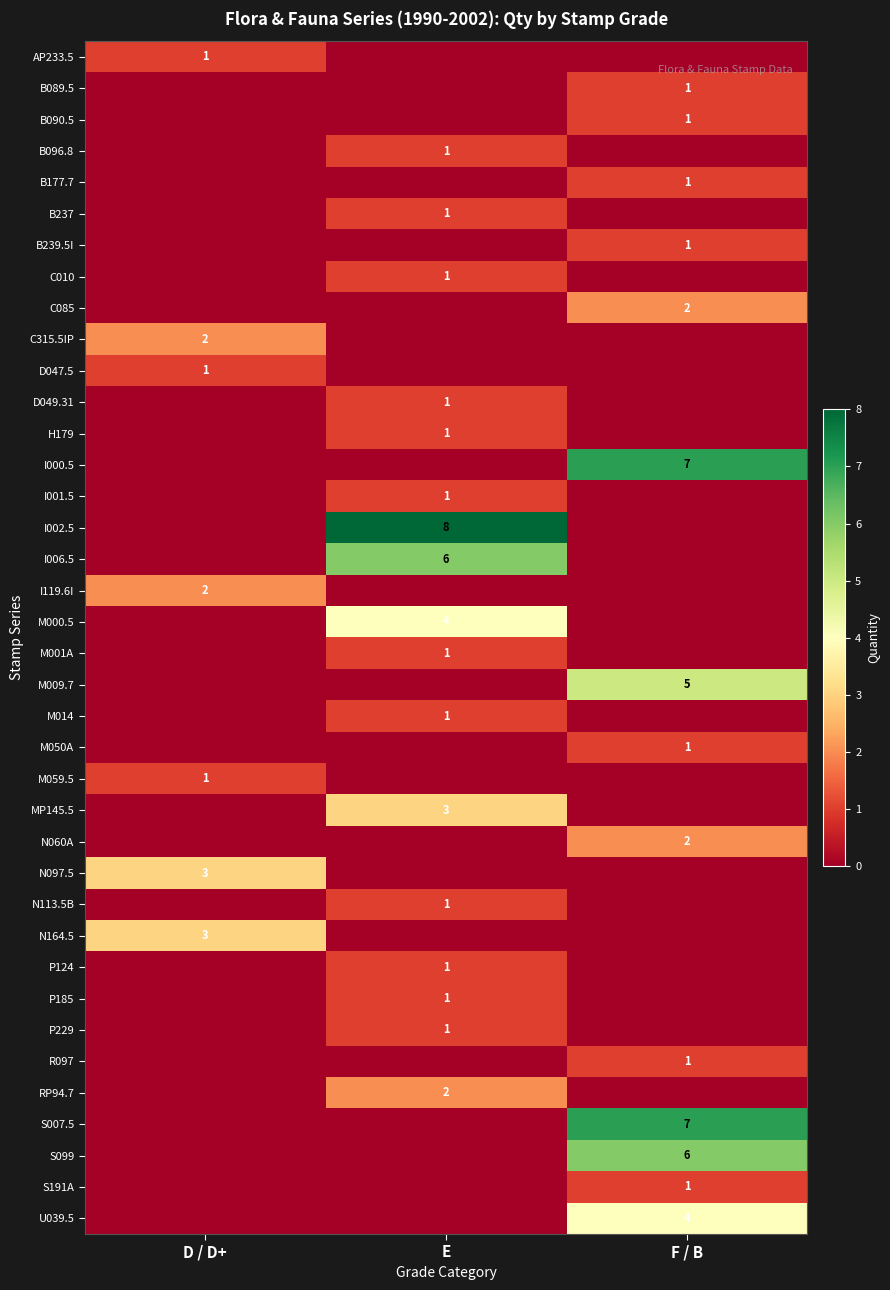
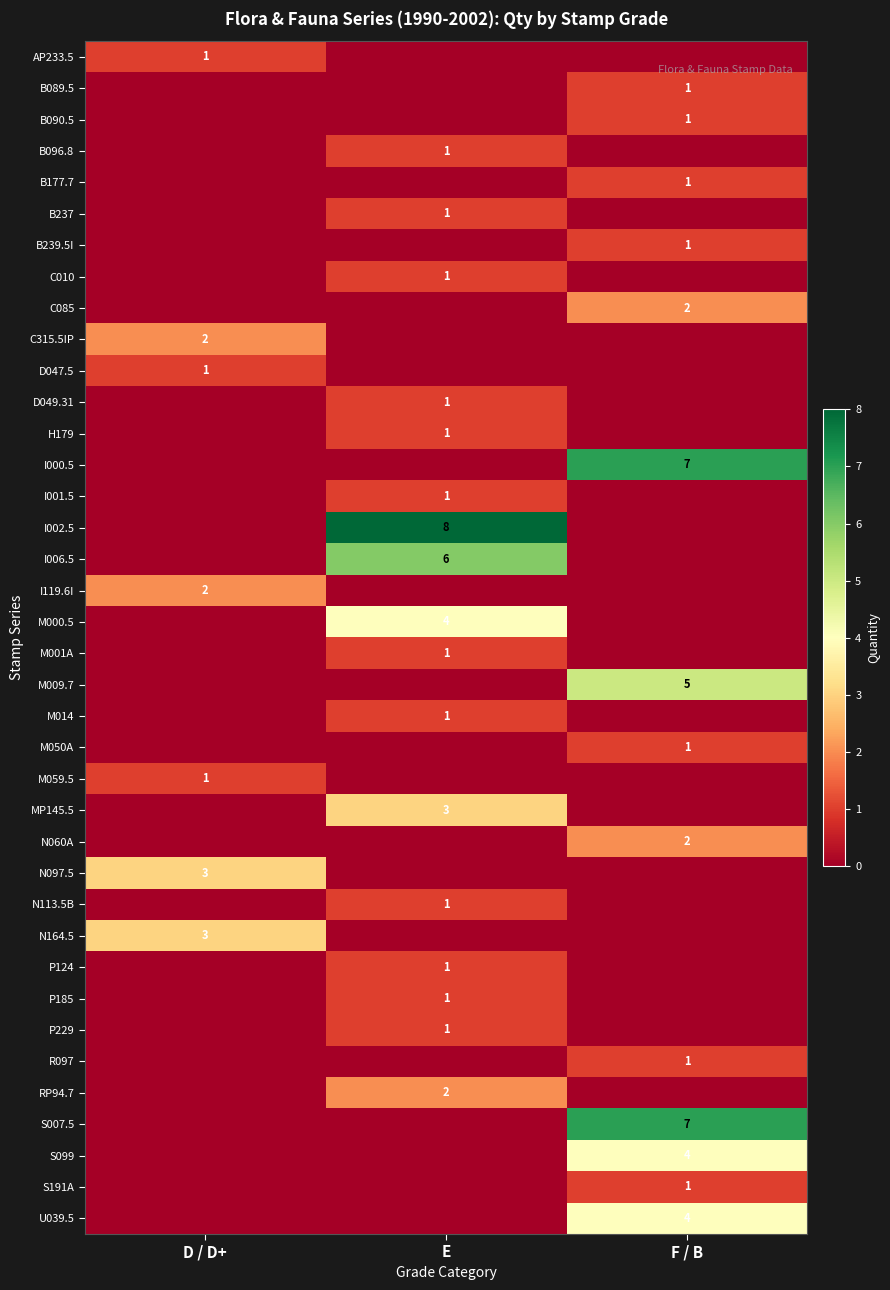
S099, F / B: 6 -> 4
